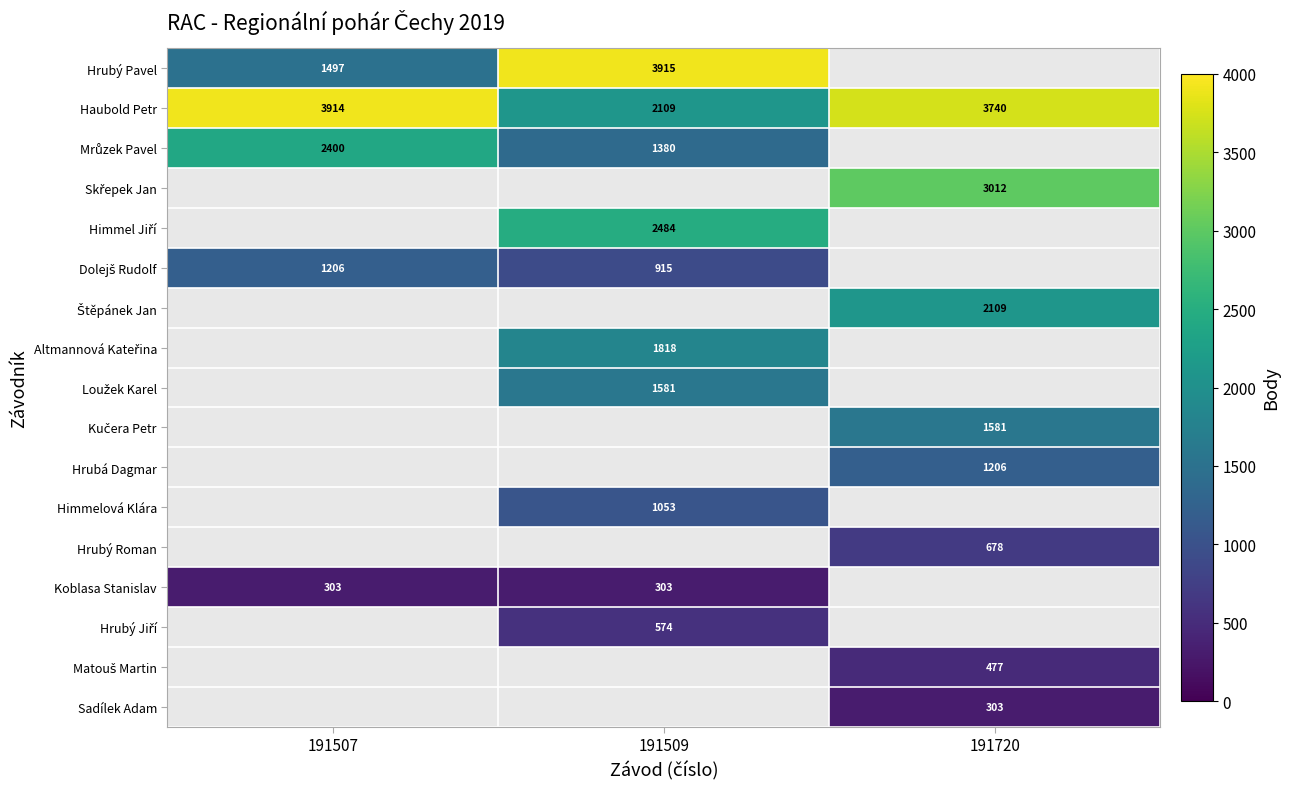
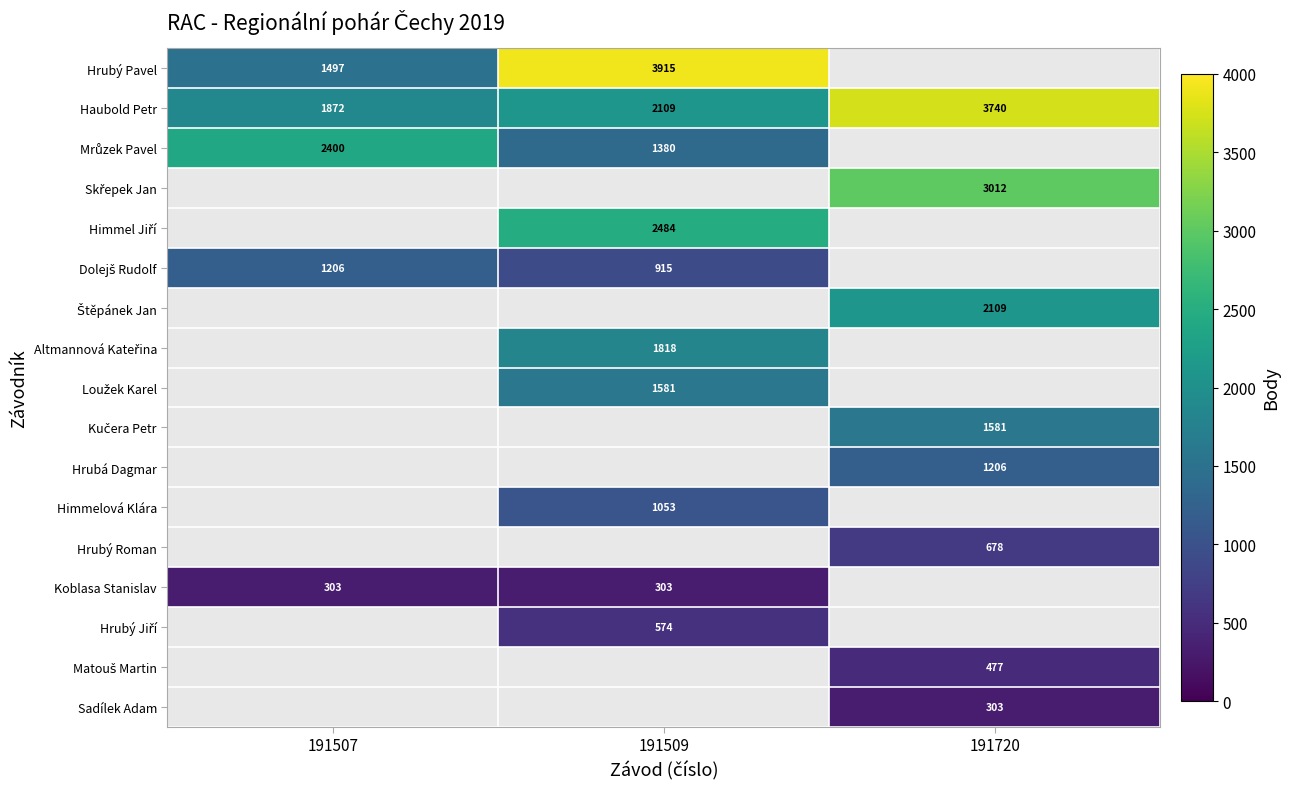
Haubold Petr, 191507: 3914 -> 1872
